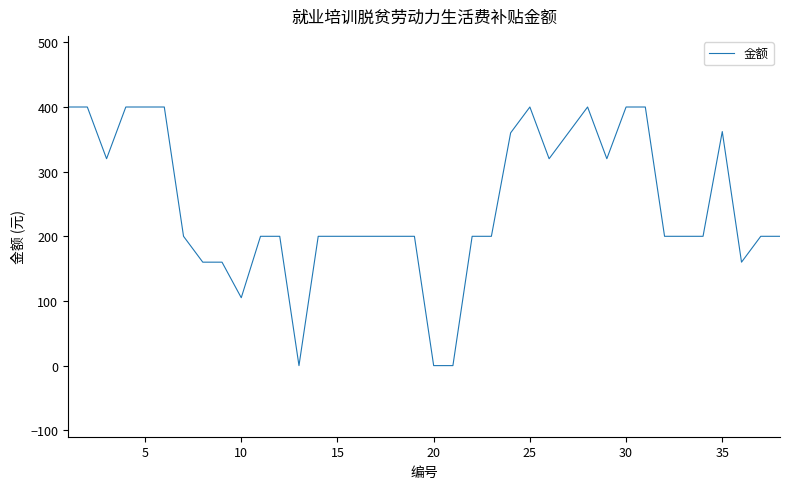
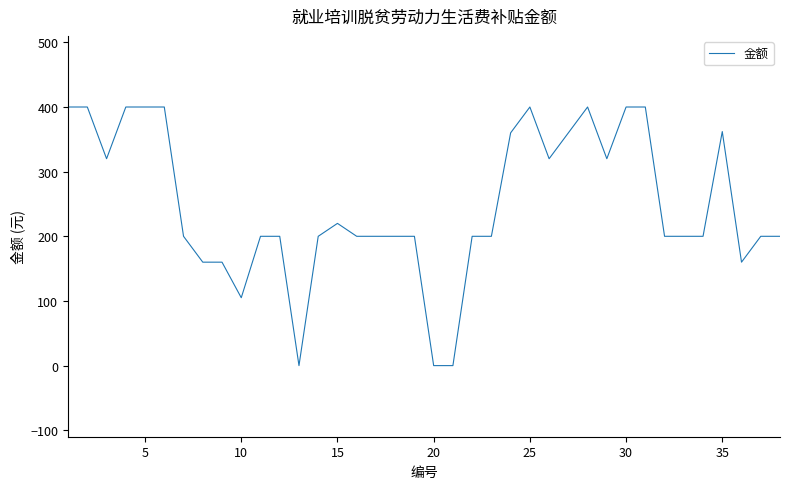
15: 200 -> 220
